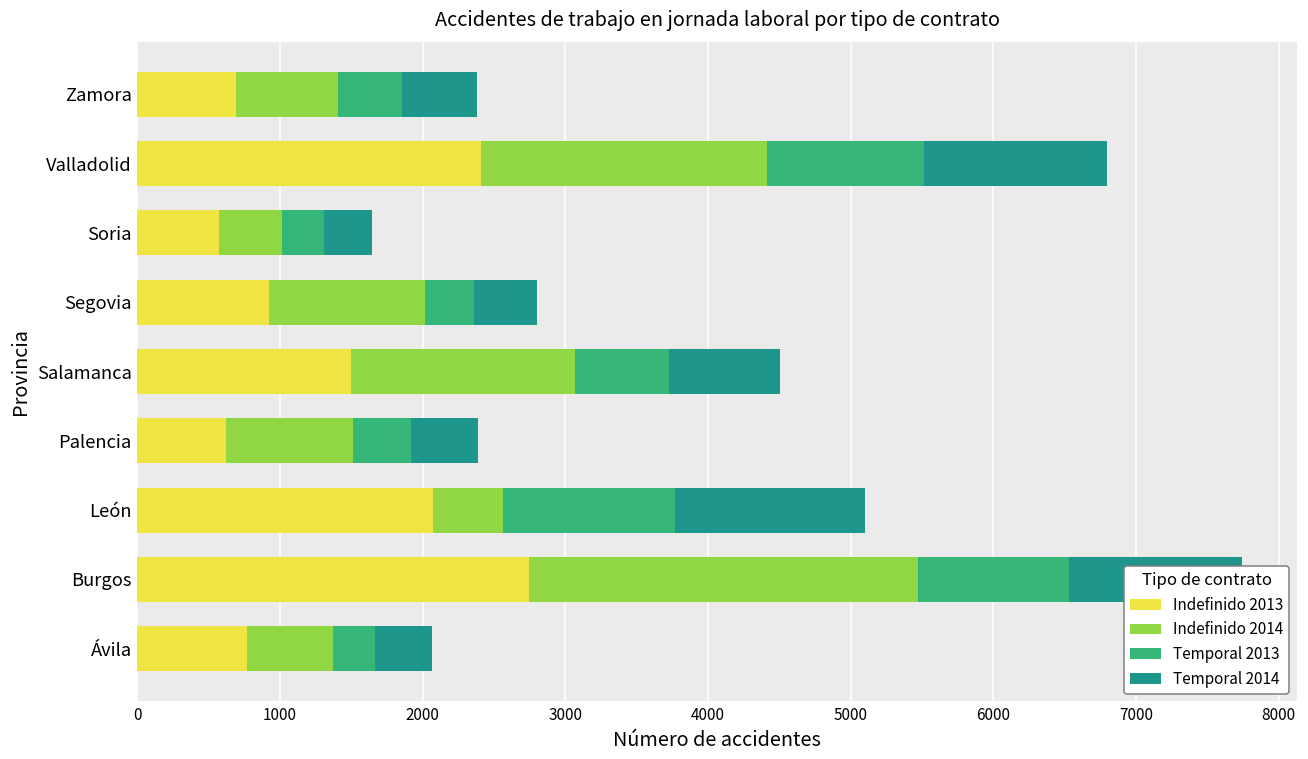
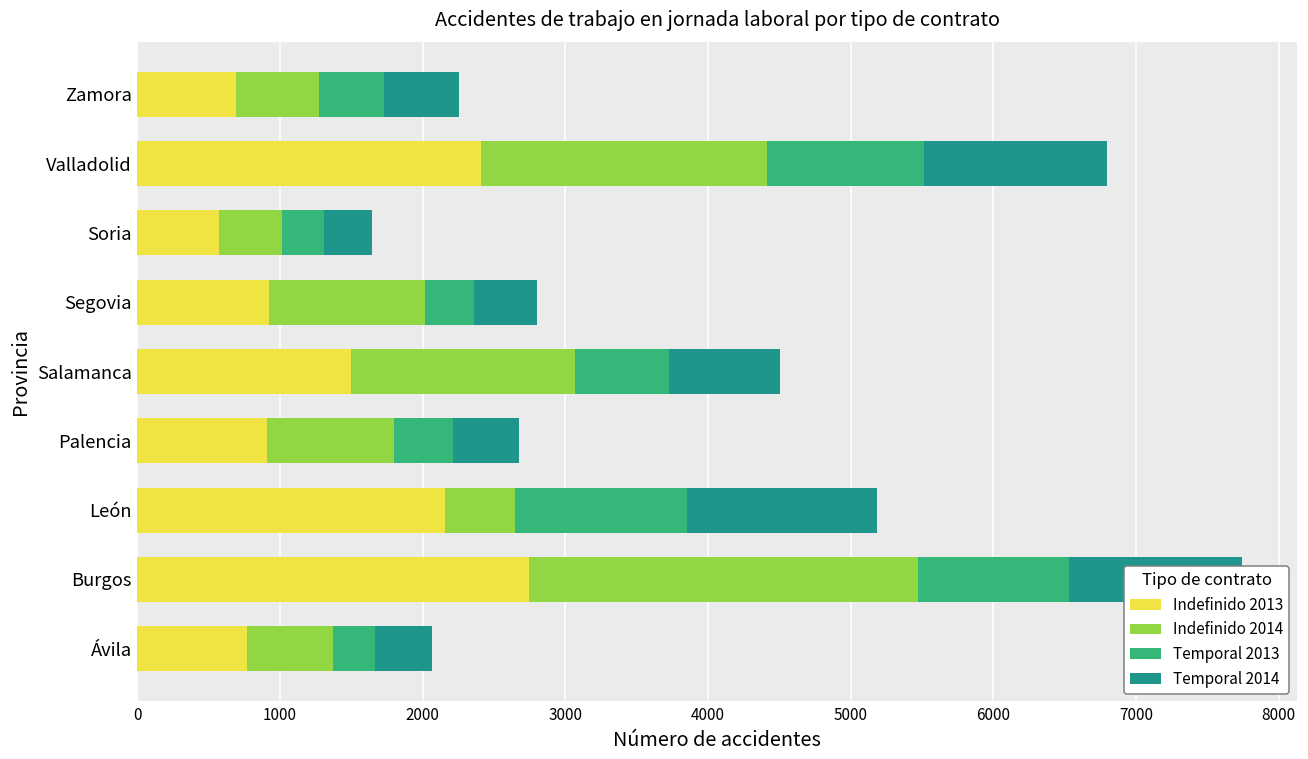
Indefinido 2014, Zamora: 720 -> 580
Indefinido 2013, Palencia: 620 -> 910
Indefinido 2013, León: 2070 -> 2160
